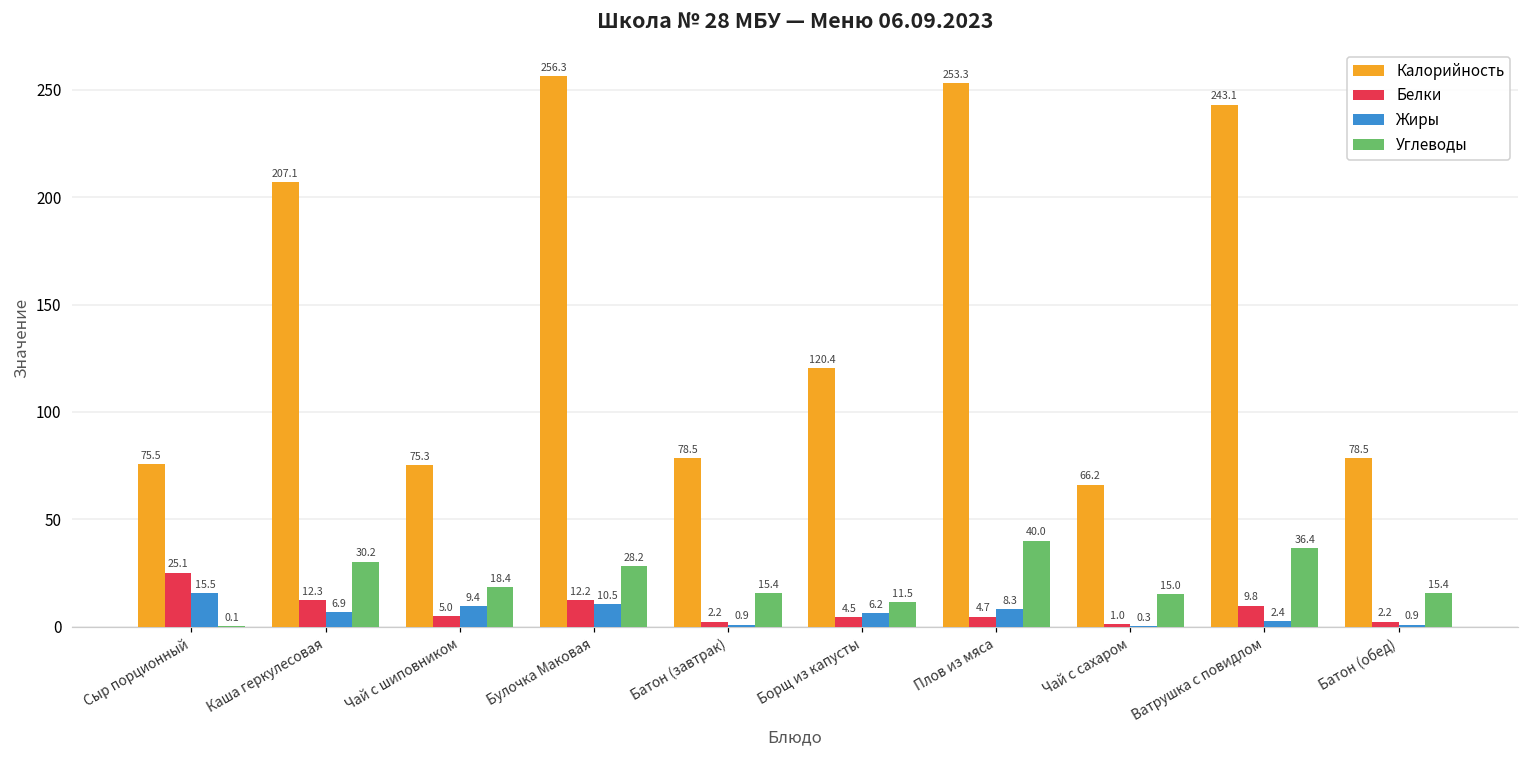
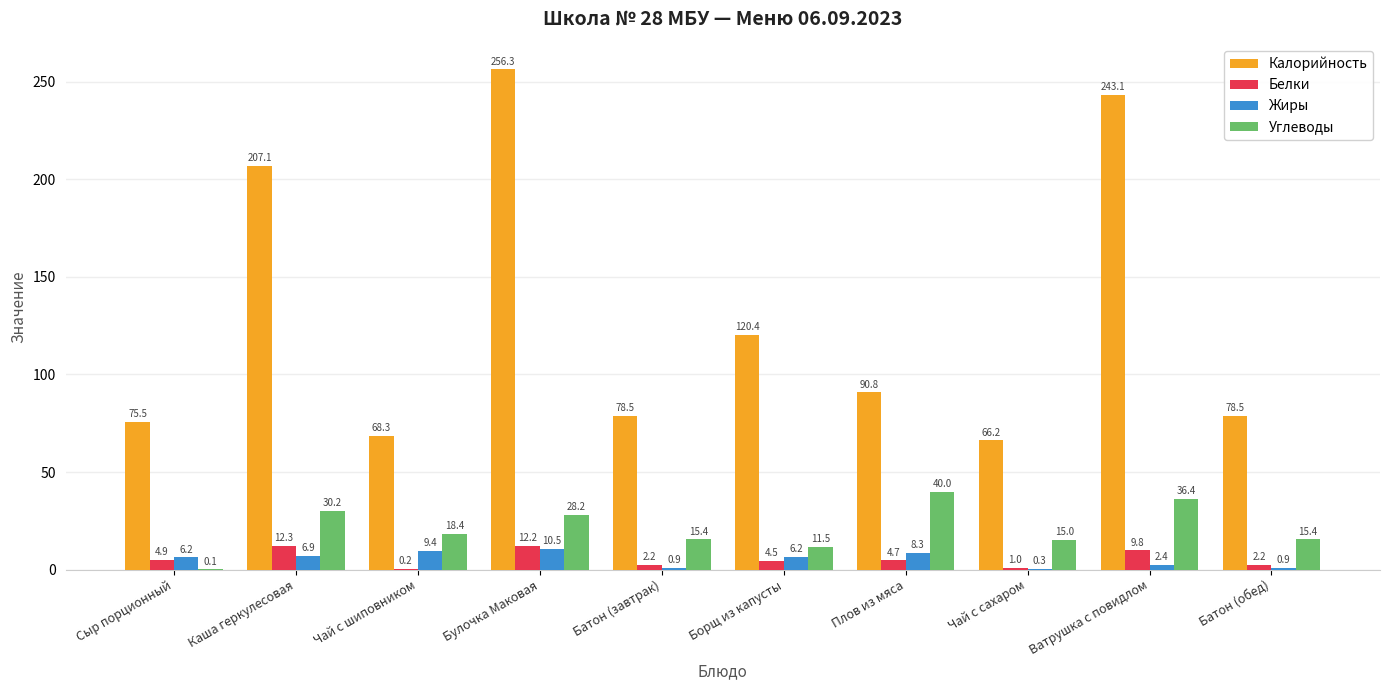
Белки, Сыр порционный: 25.1 -> 4.9
Жиры, Сыр порционный: 15.5 -> 6.2
Калорийность, Чай с шиповником: 75.3 -> 68.3
Белки, Чай с шиповником: 5.0 -> 0.2
Калорийность, Плов из мяса: 253.3 -> 90.8
